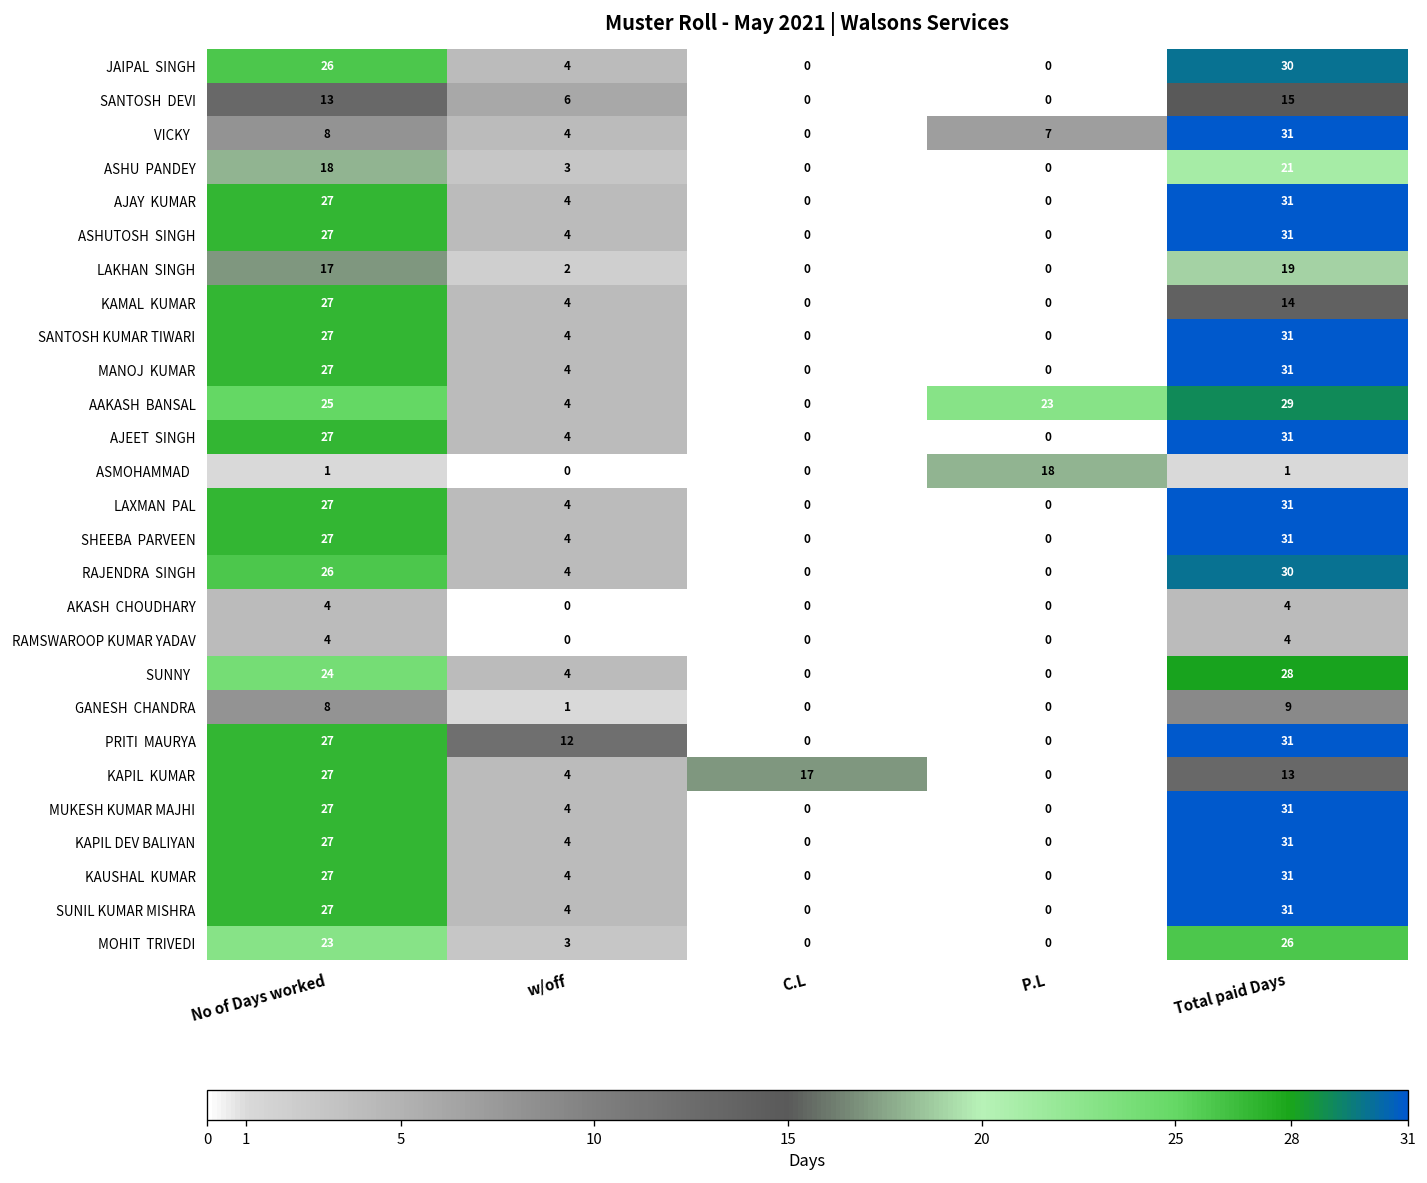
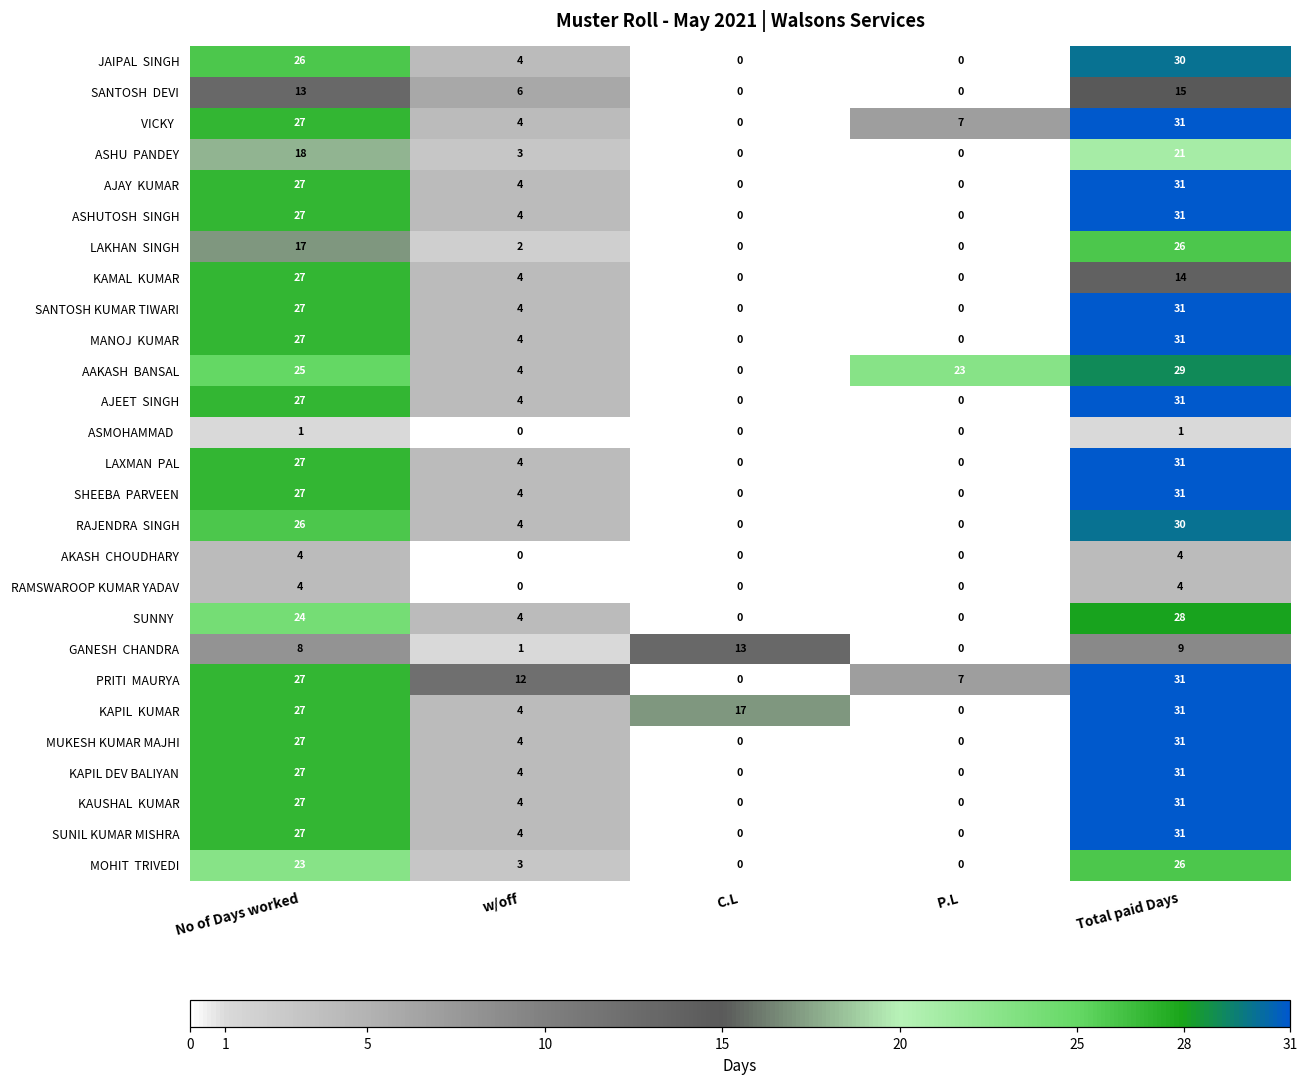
VICKY, No of Days worked: 8 -> 27
LAKHAN SINGH, Total paid Days: 19 -> 26
ASMOHAMMAD, P.L: 18 -> 0
GANESH CHANDRA, C.L: 0 -> 13
PRITI MAURYA, P.L: 0 -> 7
KAPIL KUMAR, Total paid Days: 13 -> 31
